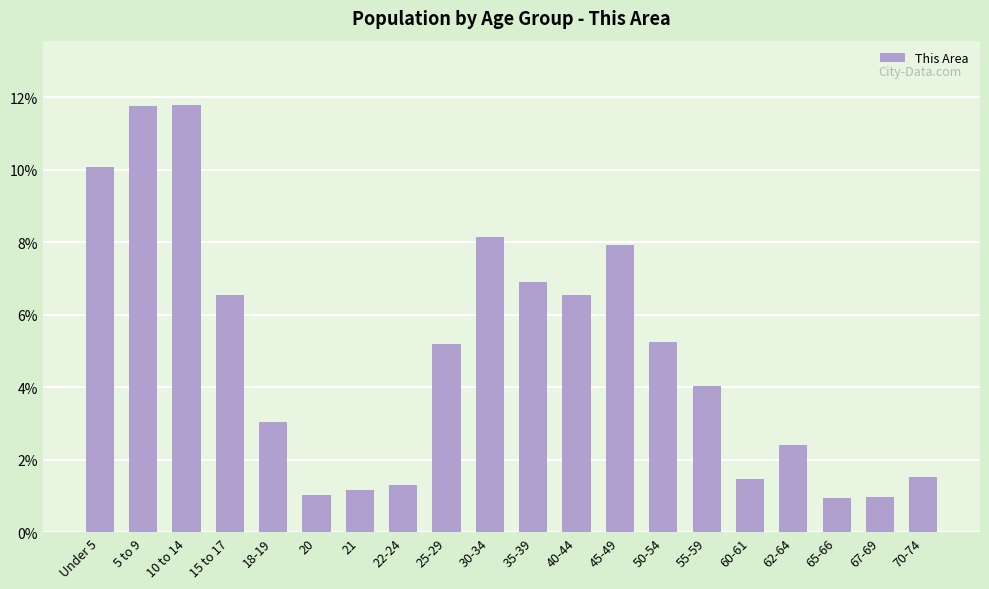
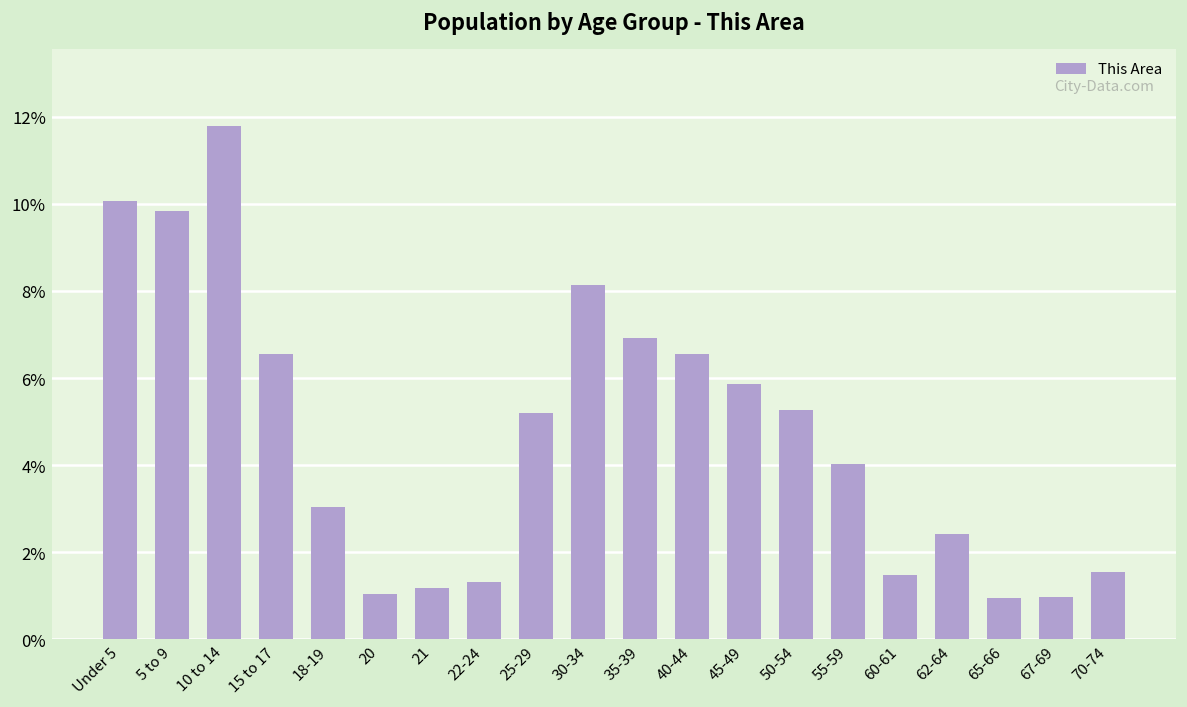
5 to 9: 11.8% -> 9.8%
45-49: 7.9% -> 5.9%
